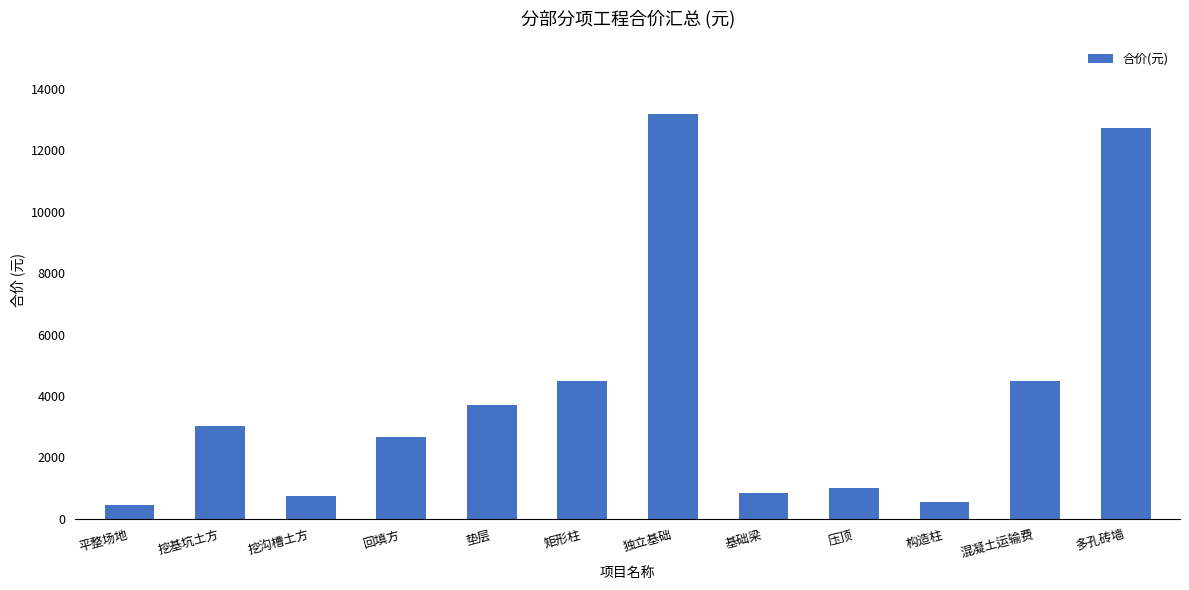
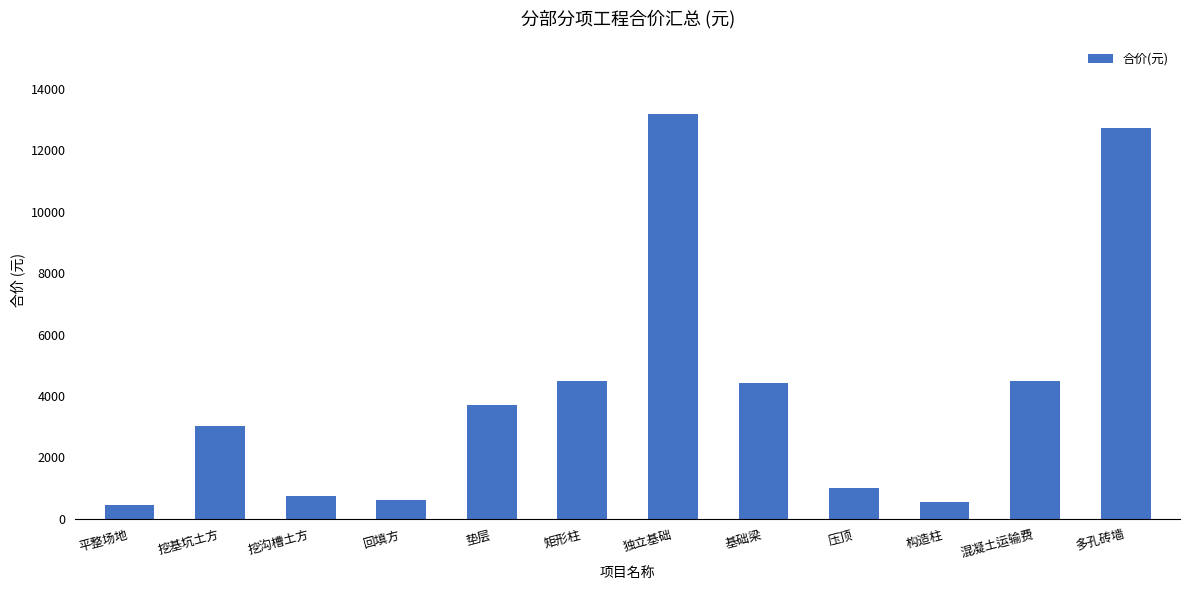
回填方: 2700 -> 600
基础梁: 800 -> 4400
